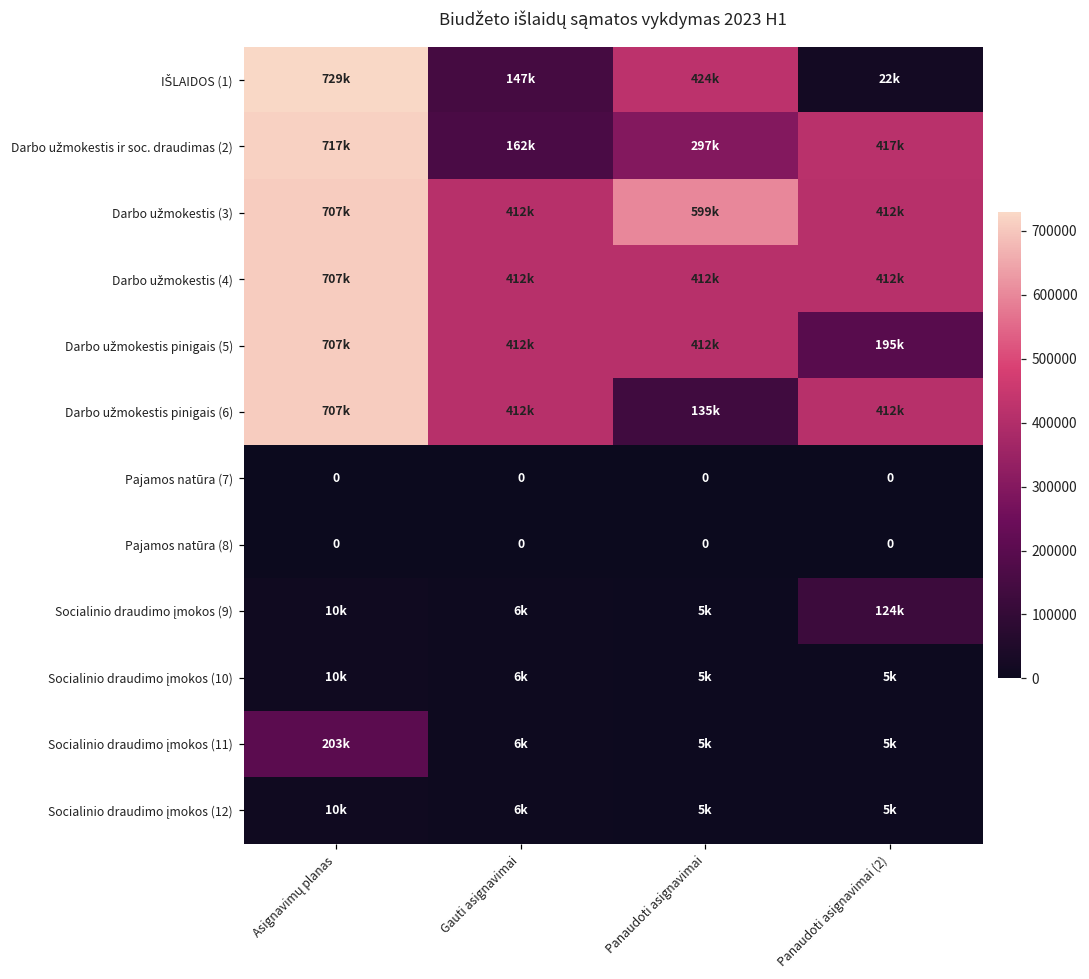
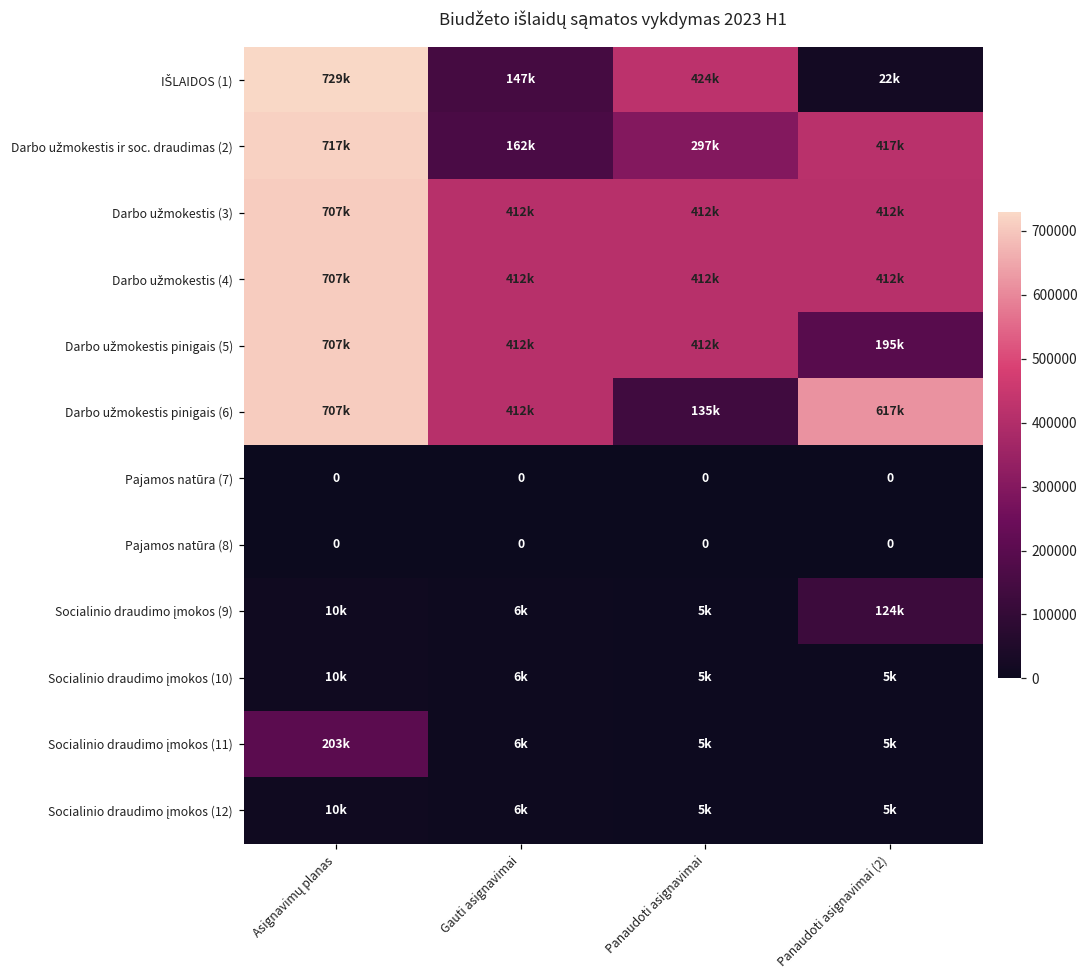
Darbo užmokestis (3), Panaudoti asignavimai: 599k -> 412k
Darbo užmokestis pinigais (6), Panaudoti asignavimai (2): 412k -> 617k
